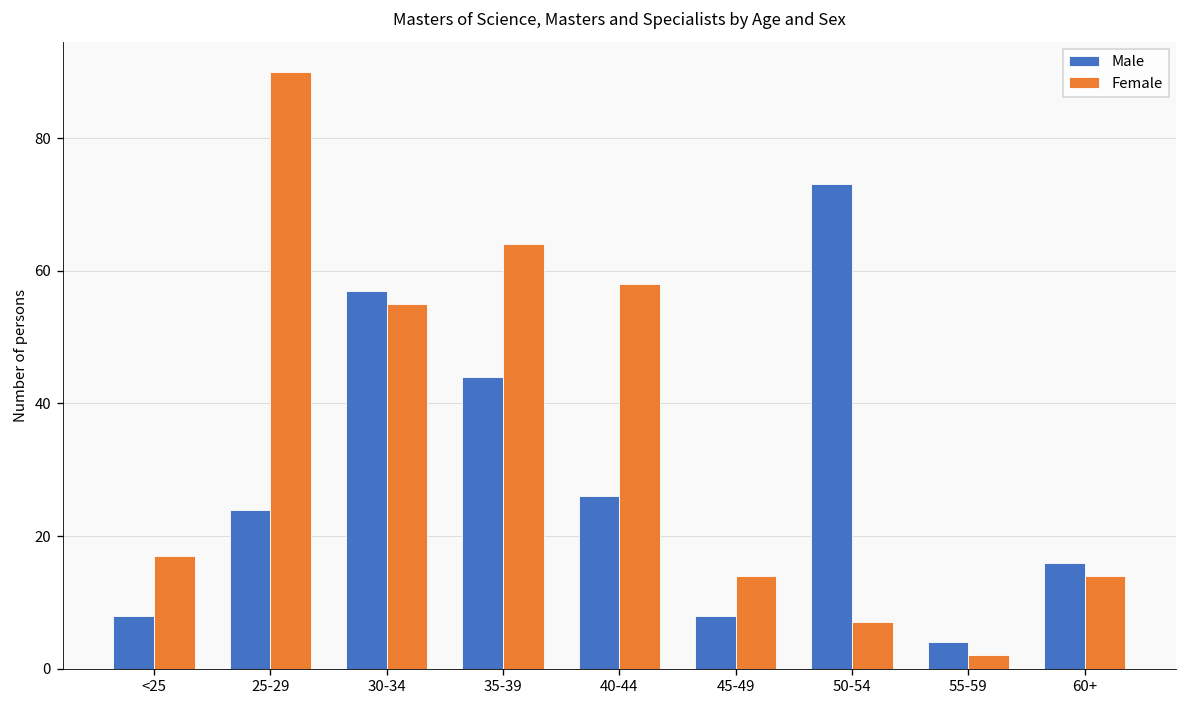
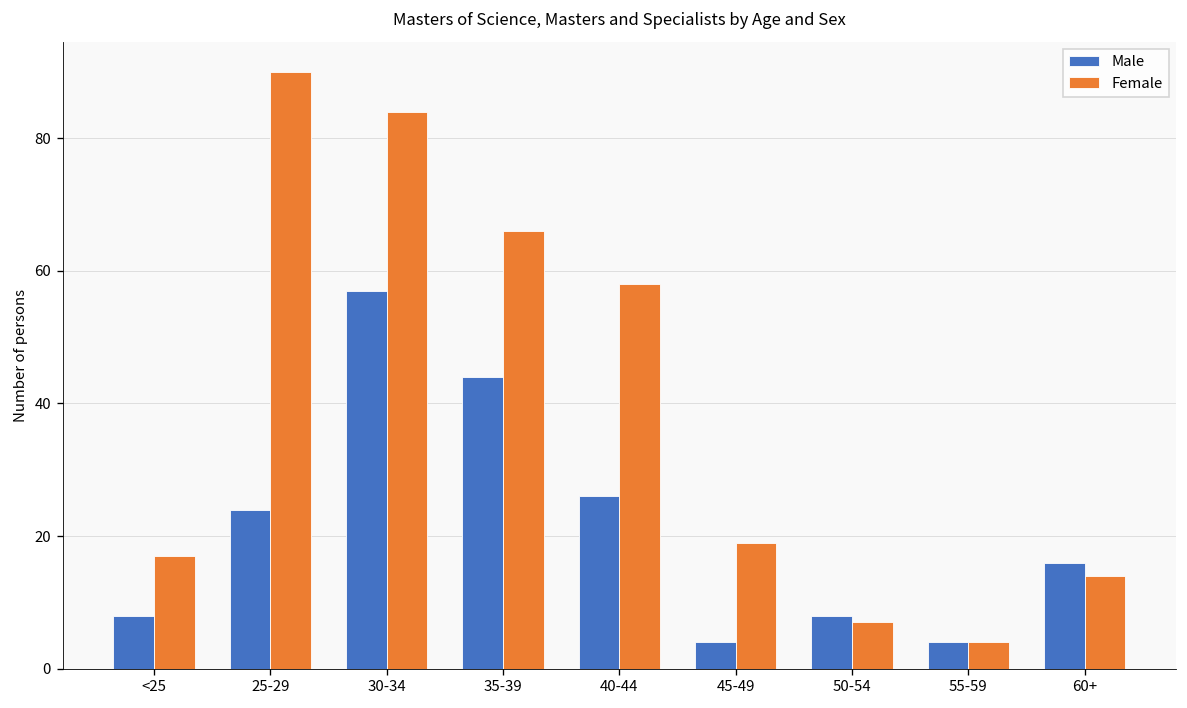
Female, 30-34: 55 -> 84
Female, 35-39: 64 -> 66
Male, 45-49: 8 -> 4
Female, 45-49: 14 -> 19
Male, 50-54: 73 -> 8
Female, 55-59: 2 -> 4
